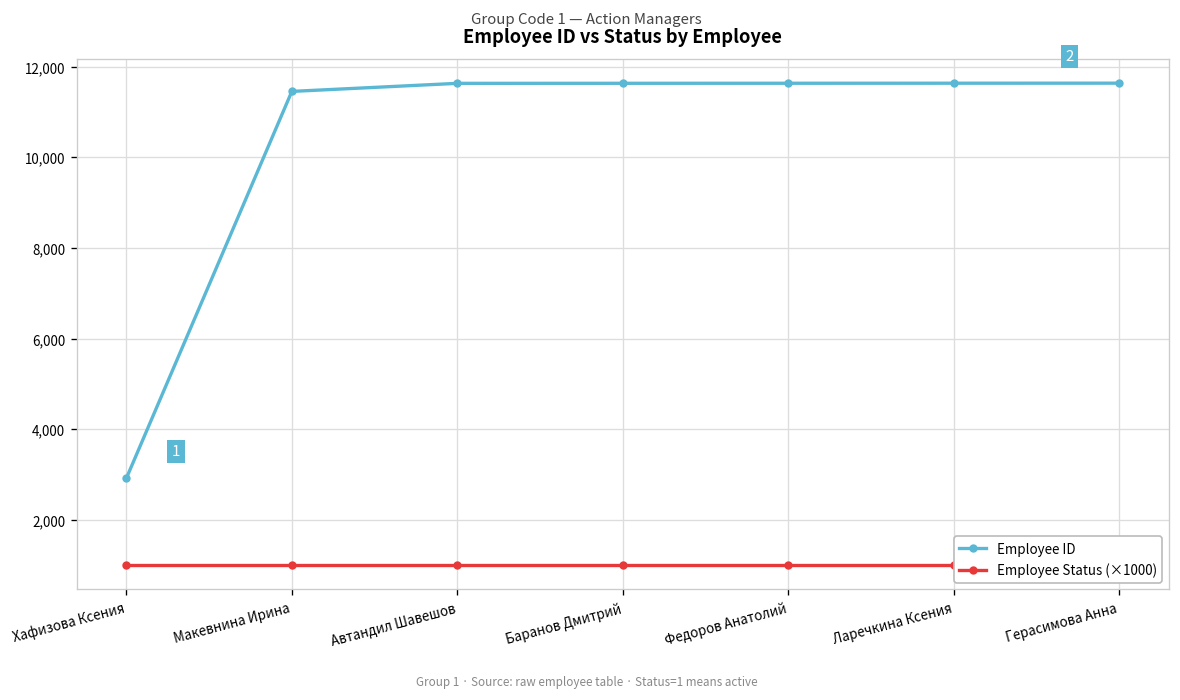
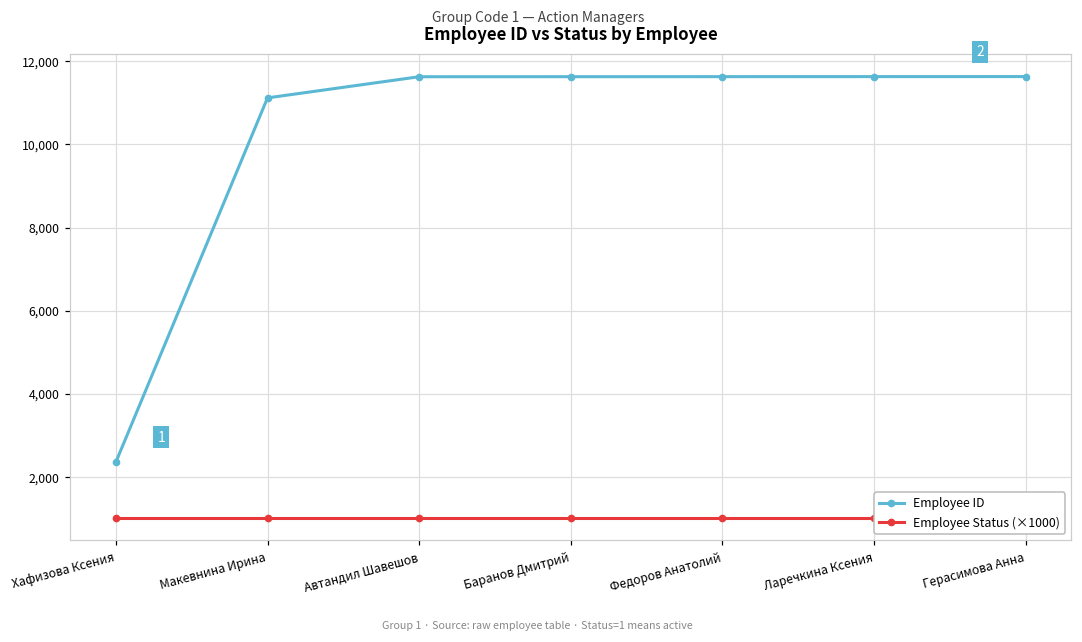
Employee ID, Хафизова Ксения: 2,900 -> 2,400
Employee ID, Макевнина Ирина: 11,500 -> 11,100
